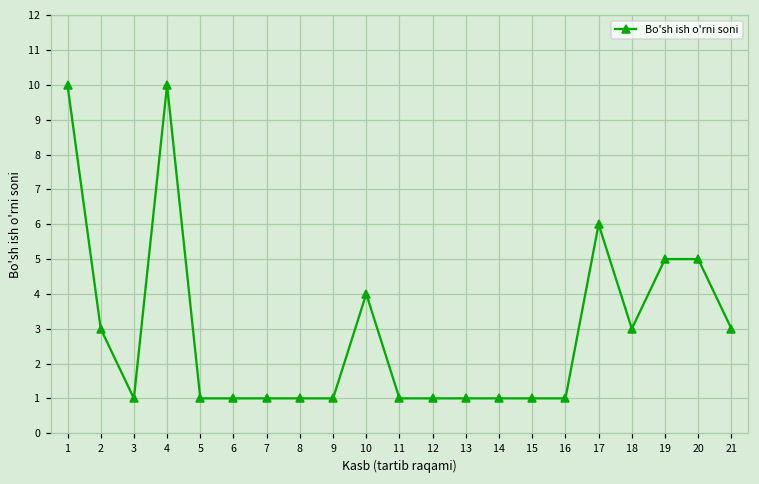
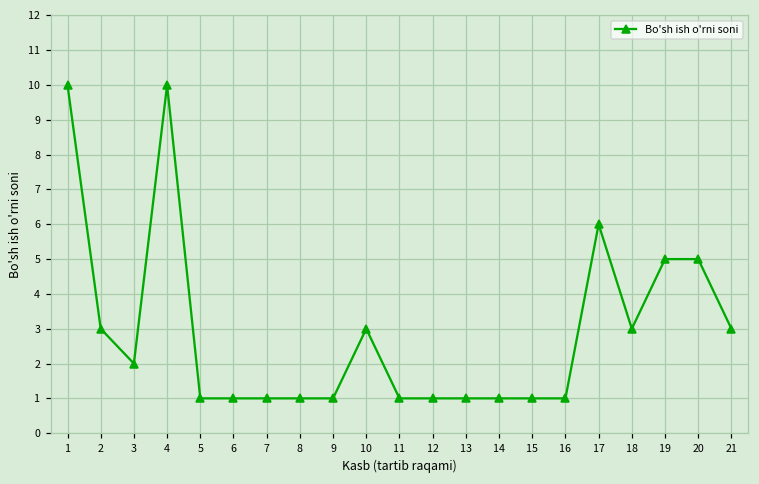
3: 1 -> 2
10: 4 -> 3
